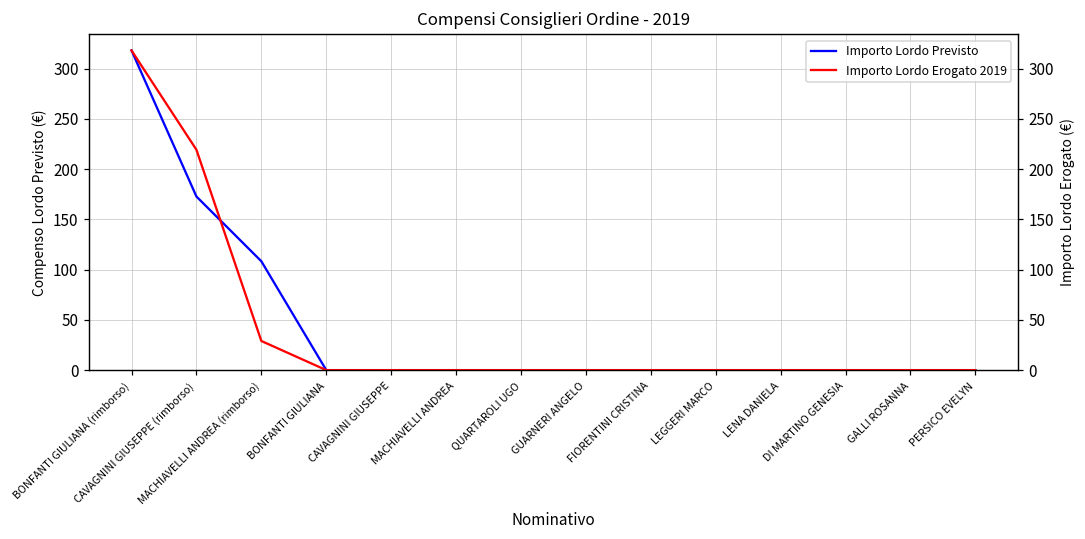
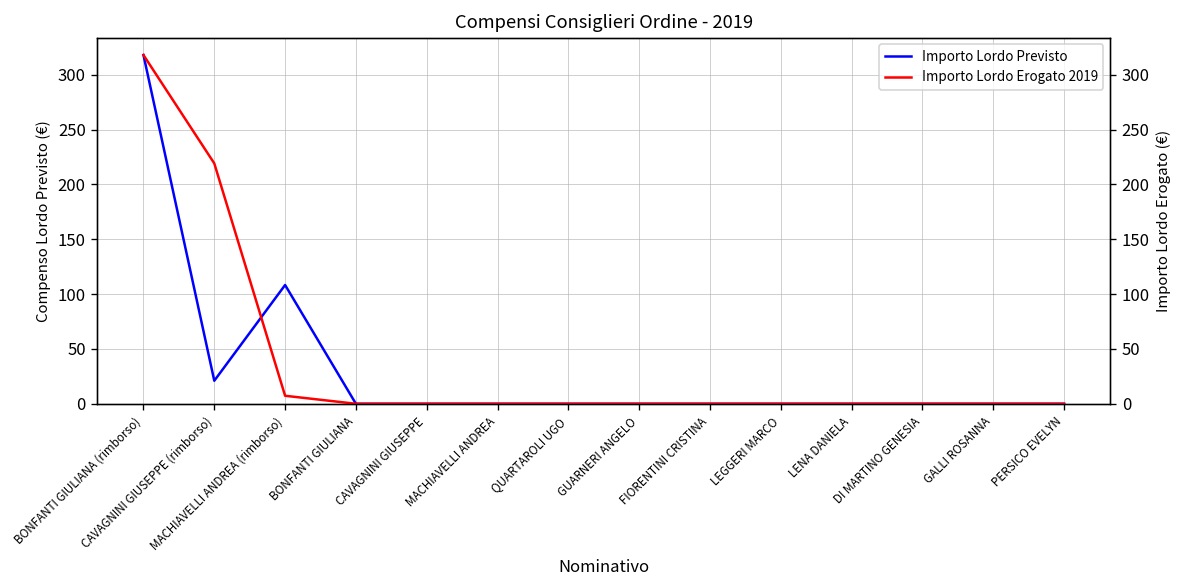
Importo Lordo Previsto, CAVAGNINI GIUSEPPE (rimborso): 170 -> 20
Importo Lordo Erogato 2019, MACHIAVELLI ANDREA (rimborso): 30 -> 10
